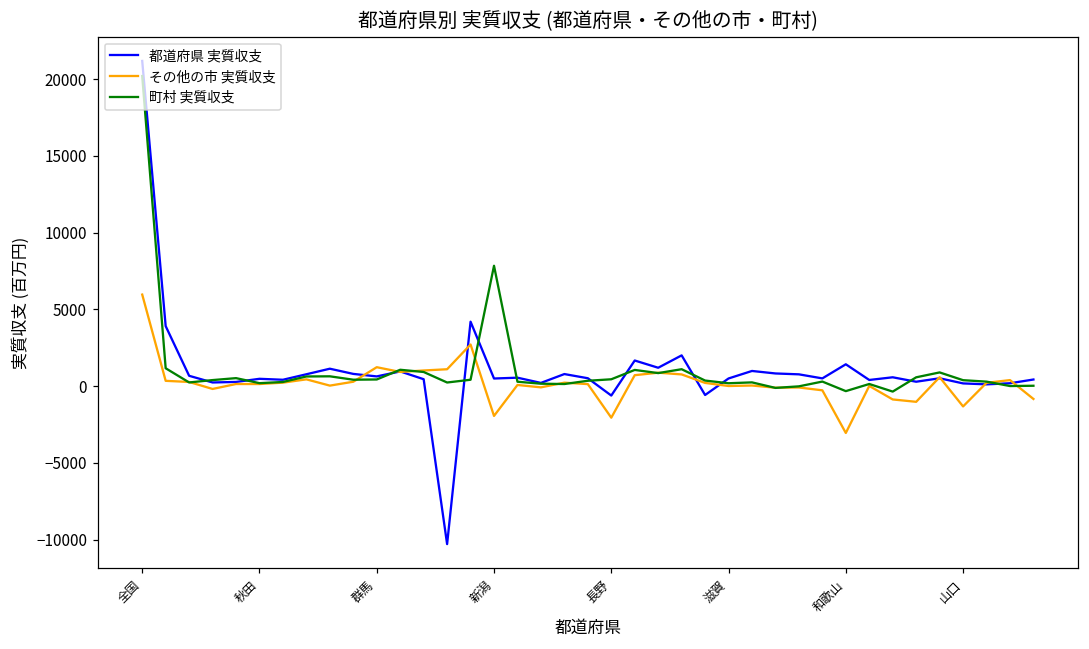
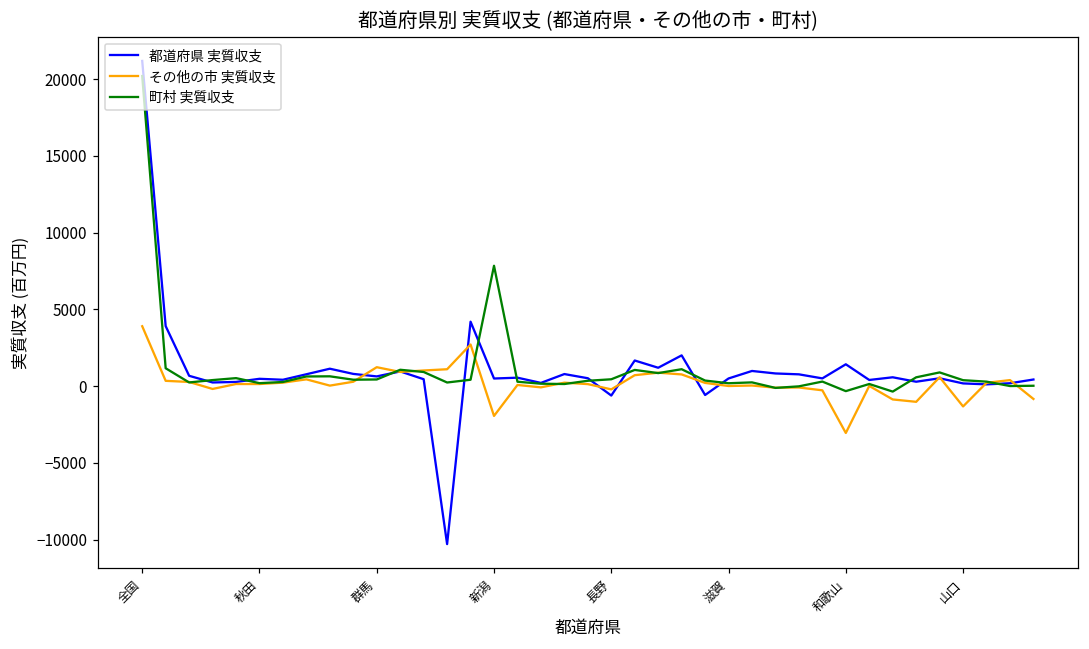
その他の市 実質収支, 全国: 6000 -> 3900
その他の市 実質収支, 長野: -2100 -> -200
